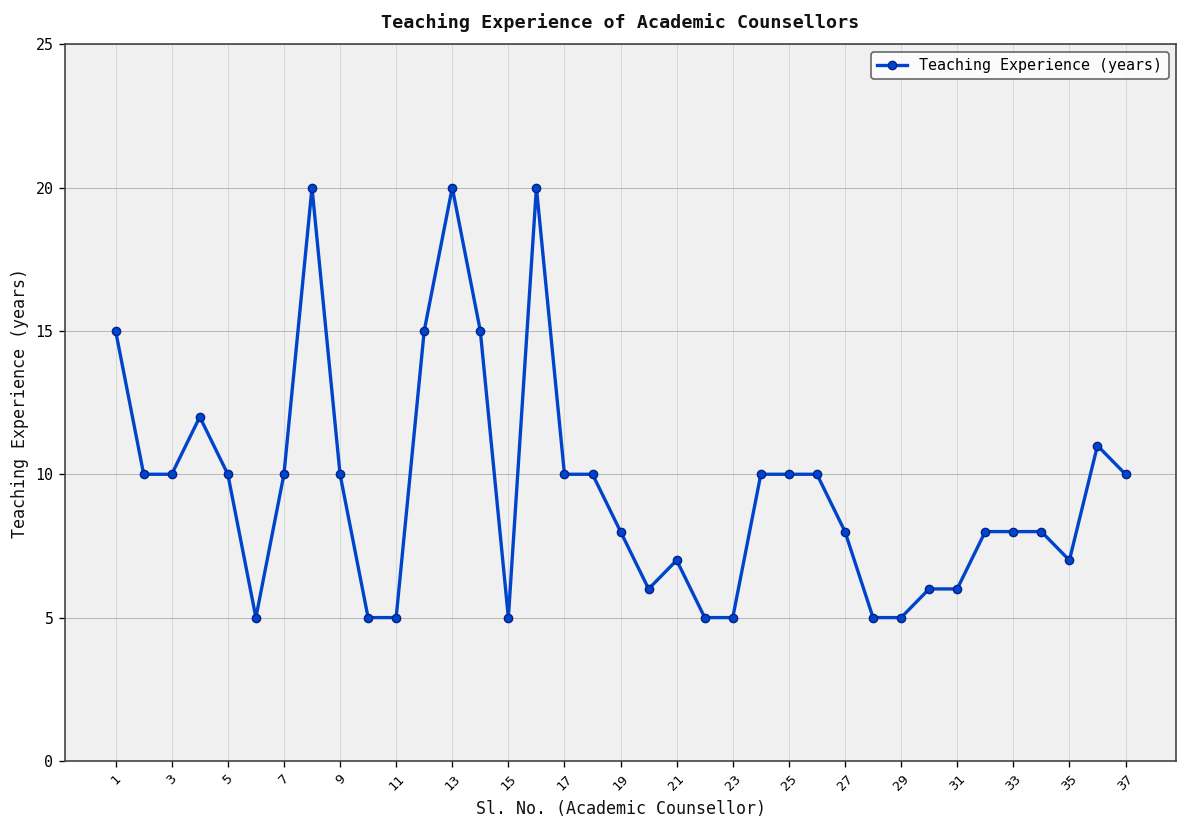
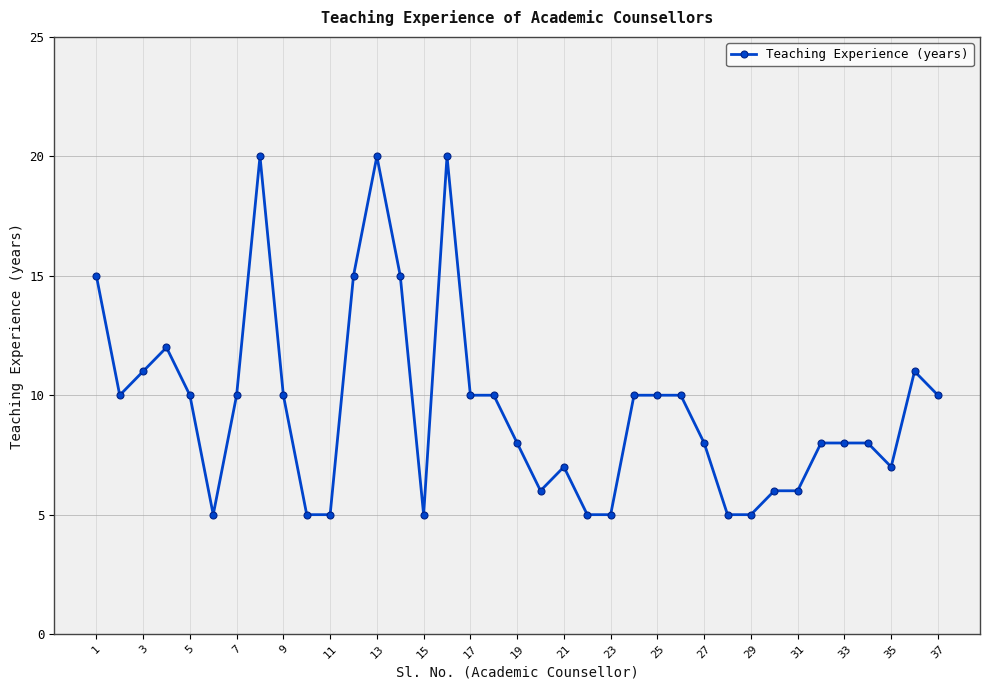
3: 10 -> 11
